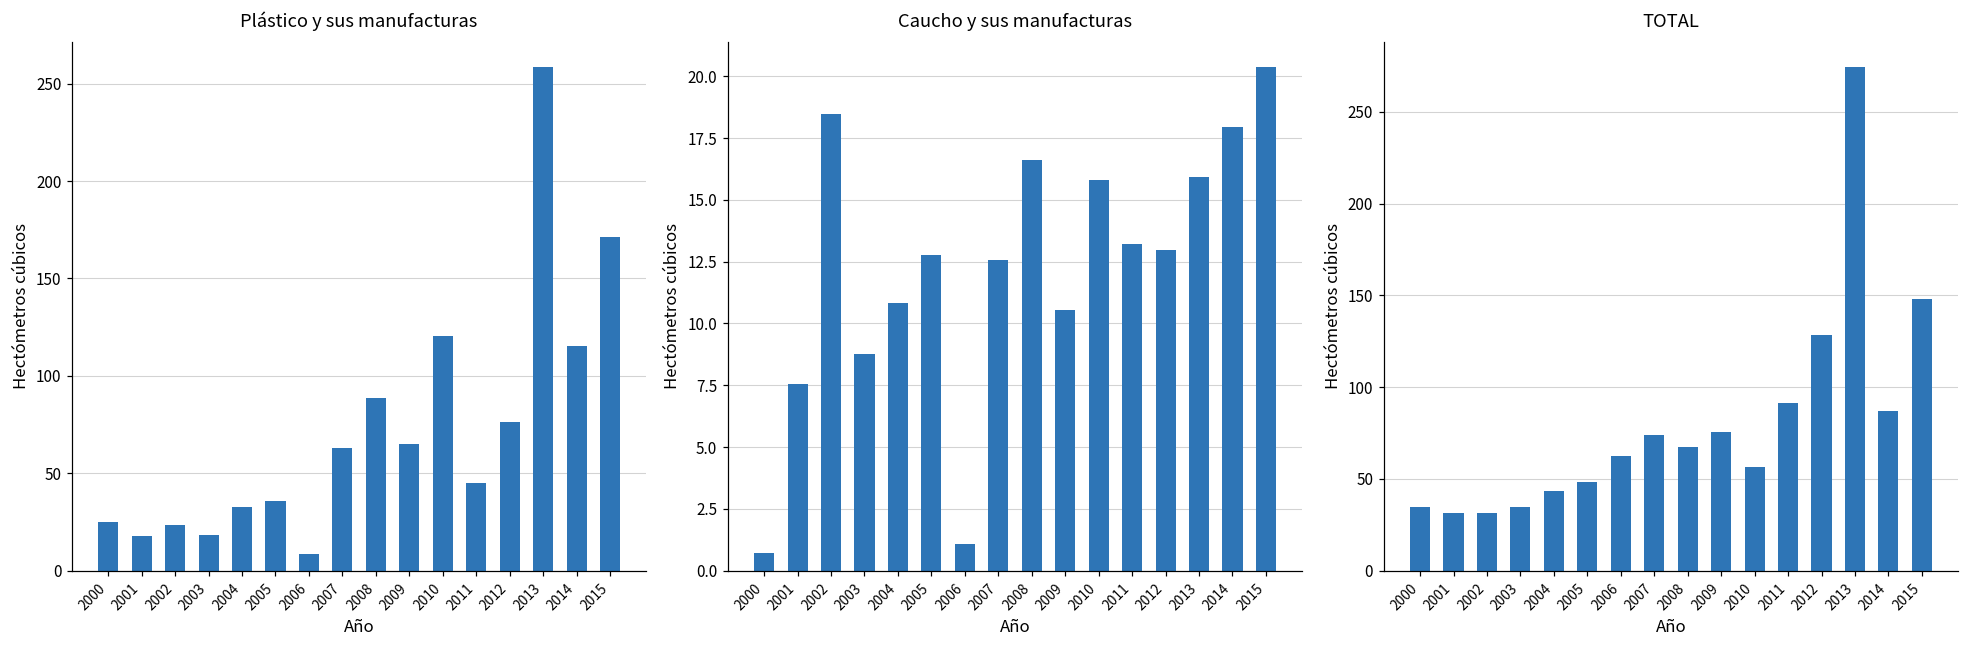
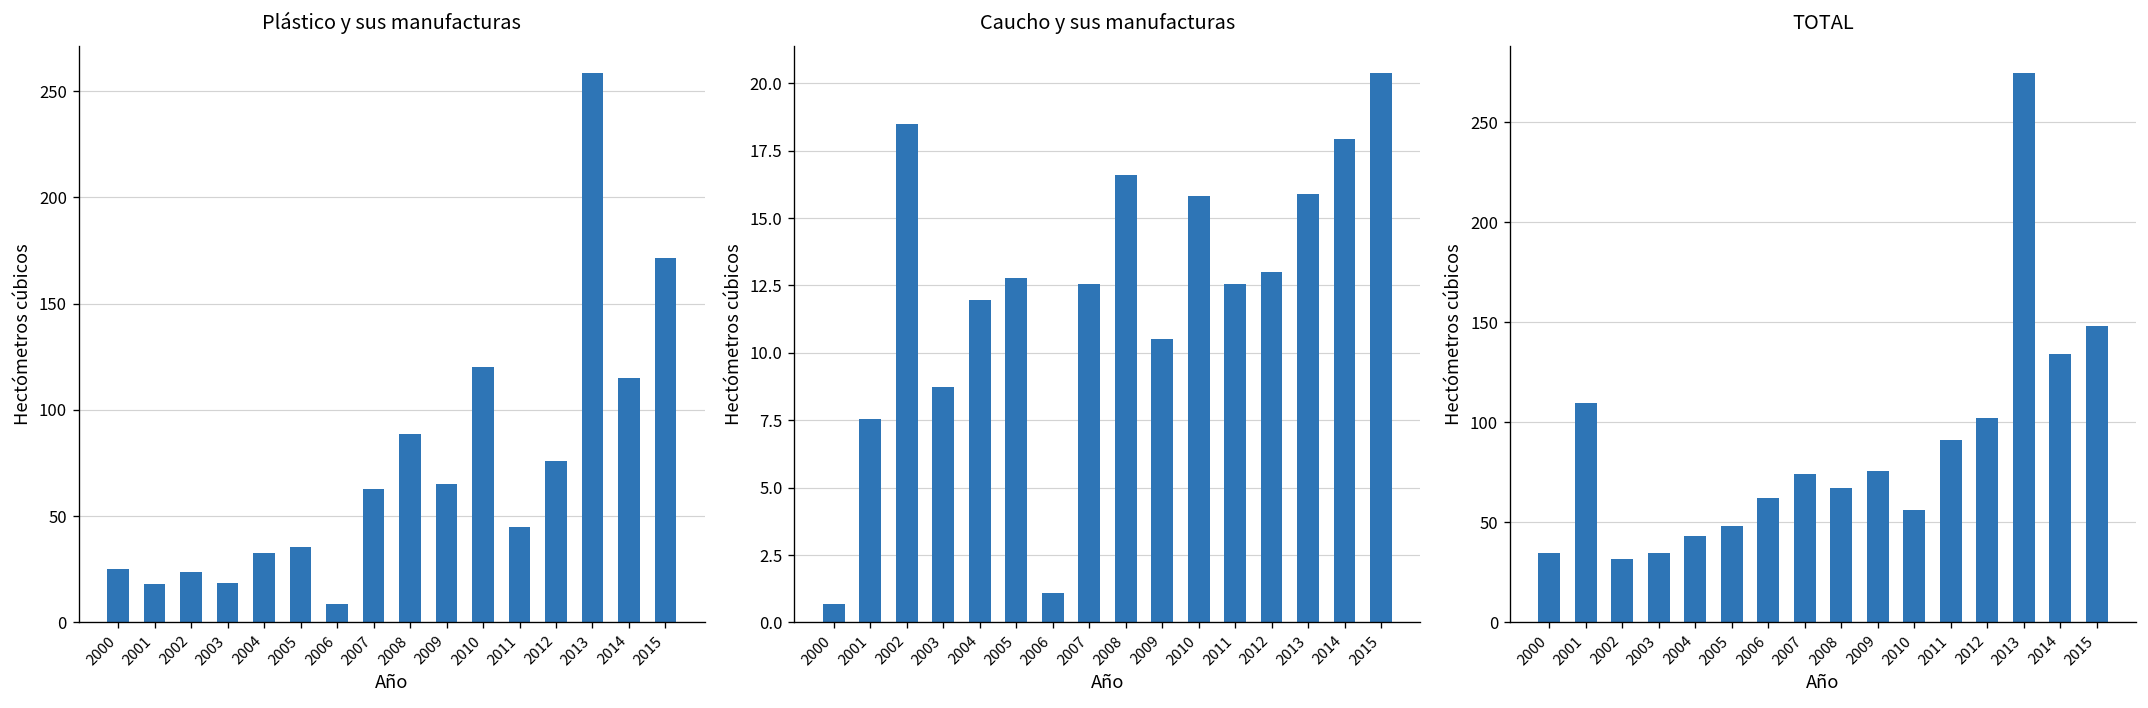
Caucho y sus manufacturas, 2004: 10.8 -> 12.0
Caucho y sus manufacturas, 2011: 13.2 -> 12.6
TOTAL, 2001: 32 -> 110
TOTAL, 2012: 128 -> 102
TOTAL, 2014: 87 -> 134
